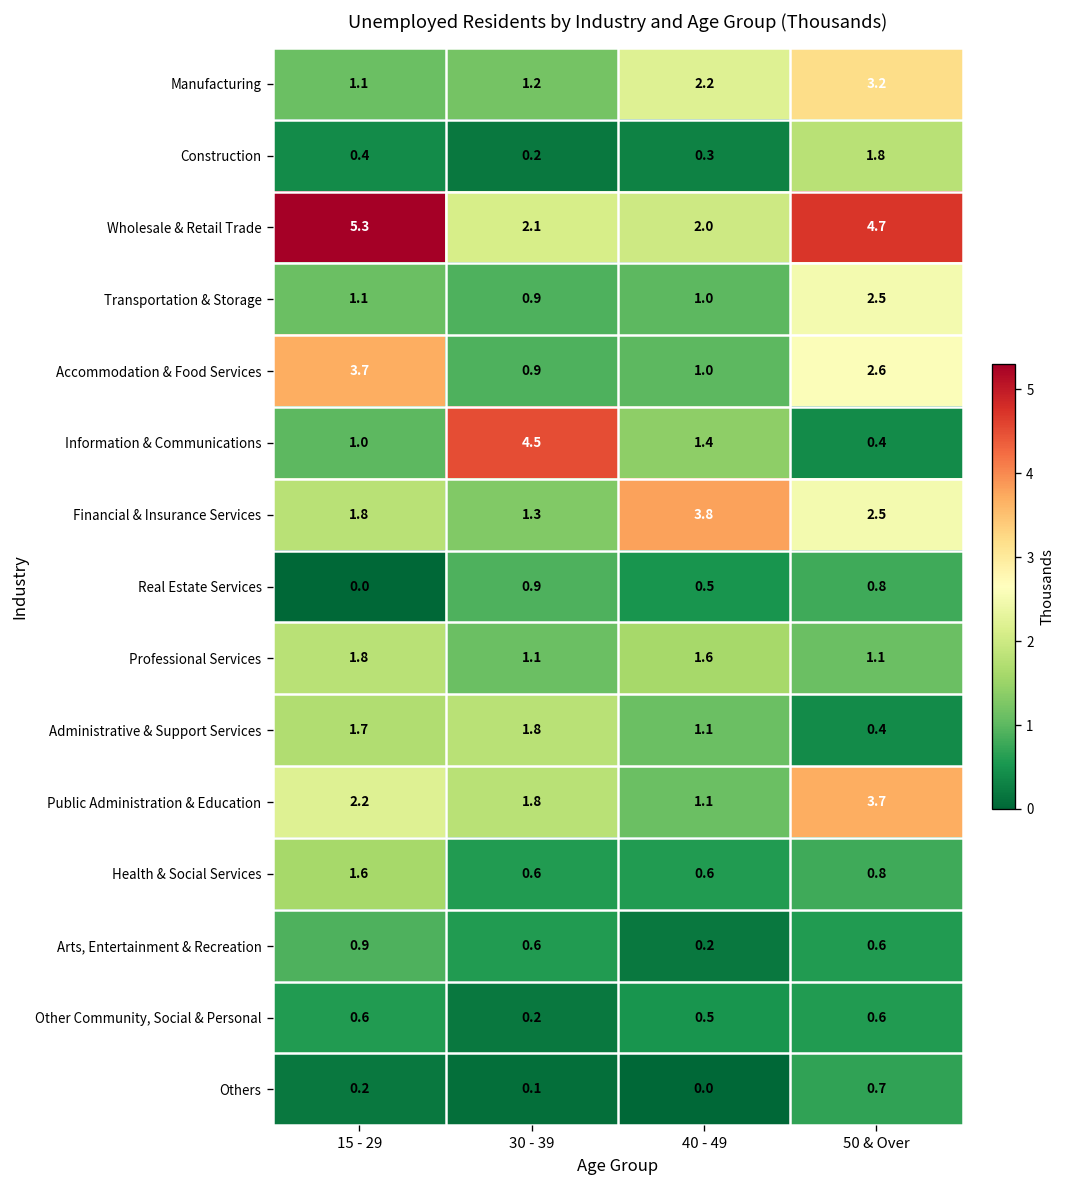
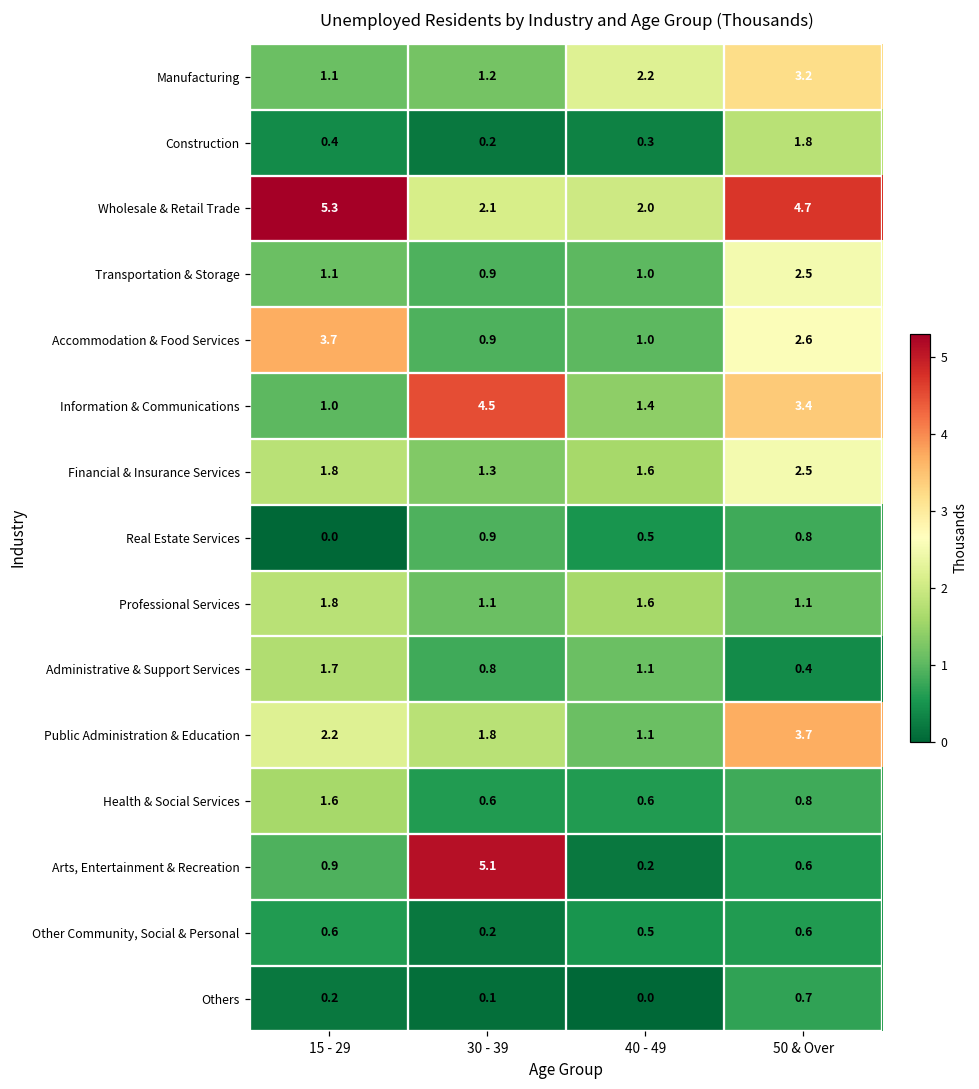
Information & Communications, 50 & Over: 0.4 -> 3.4
Financial & Insurance Services, 40 - 49: 3.8 -> 1.6
Administrative & Support Services, 30 - 39: 1.8 -> 0.8
Arts, Entertainment & Recreation, 30 - 39: 0.6 -> 5.1
